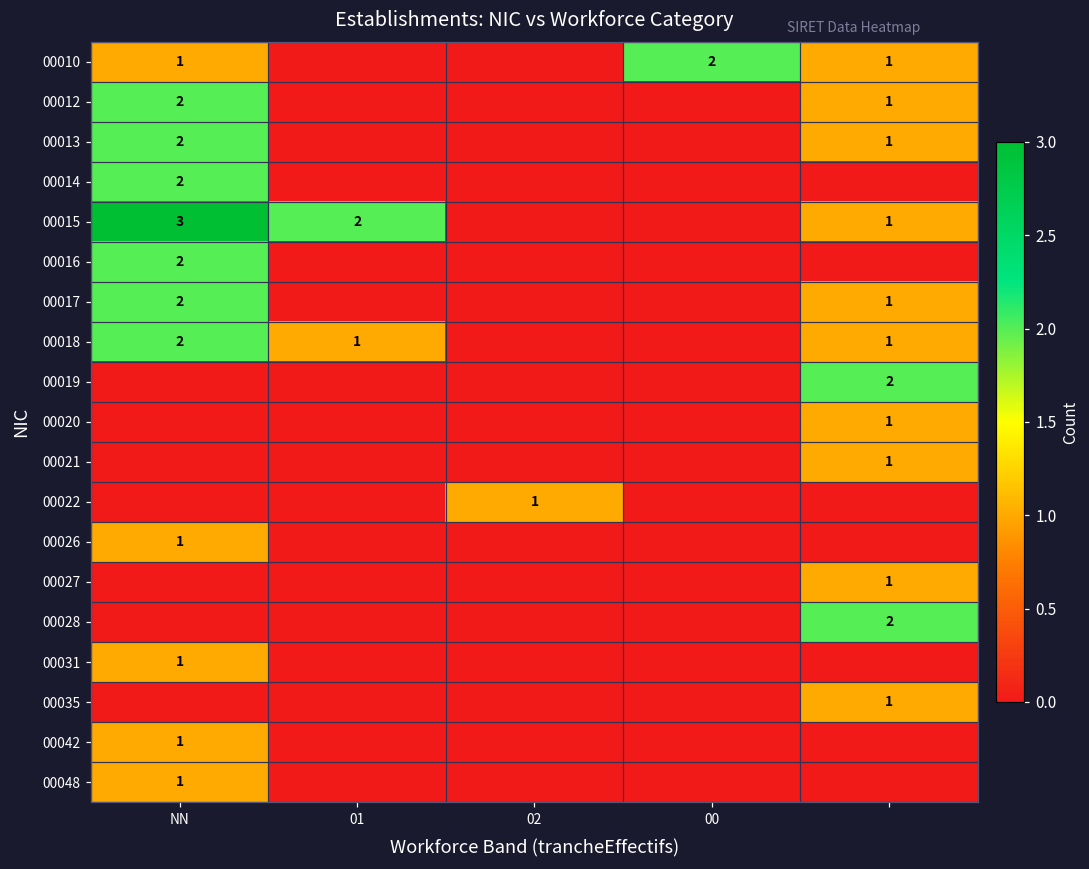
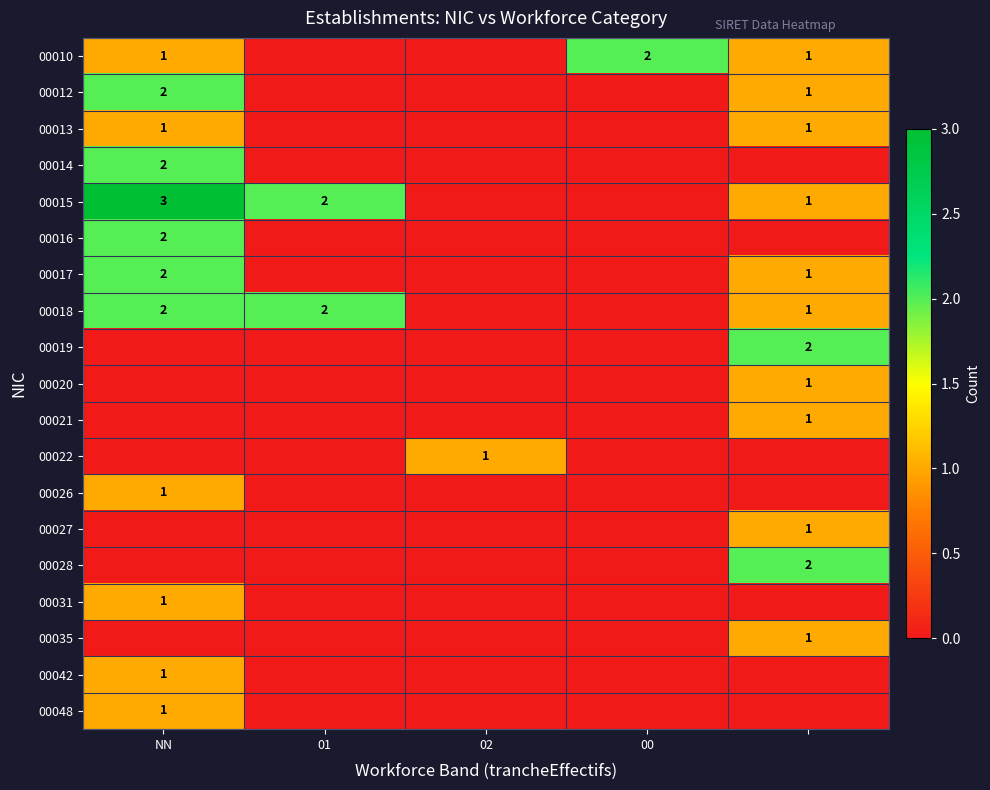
00013, NN: 2 -> 1
00018, 01: 1 -> 2
